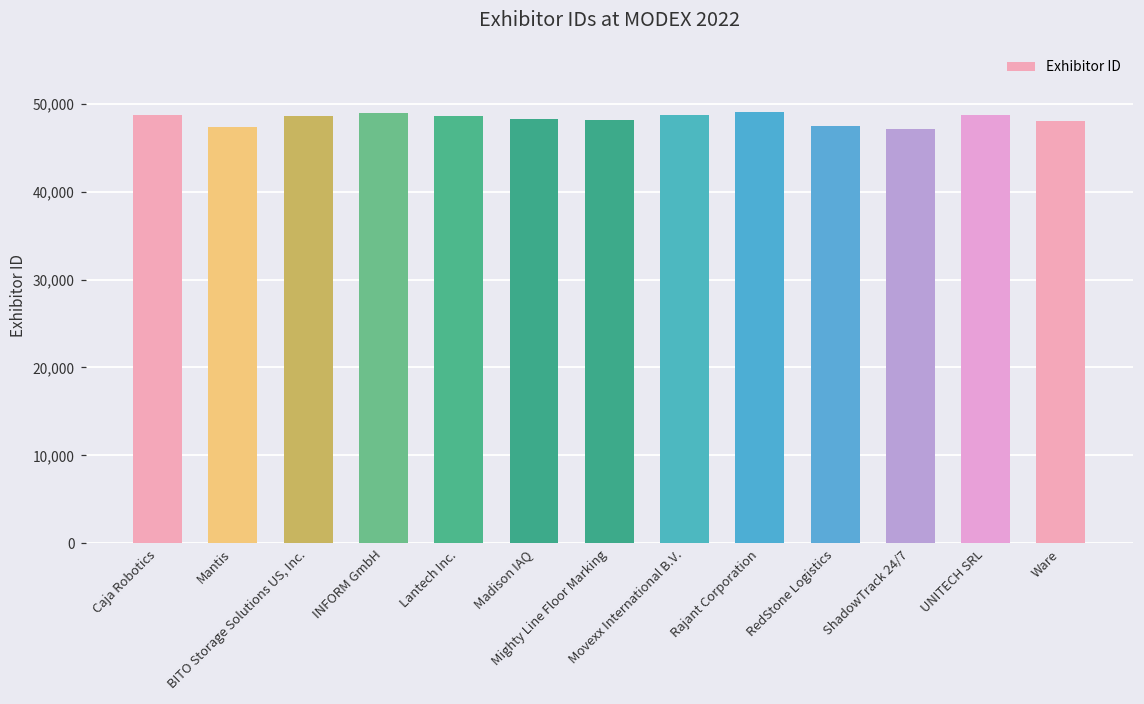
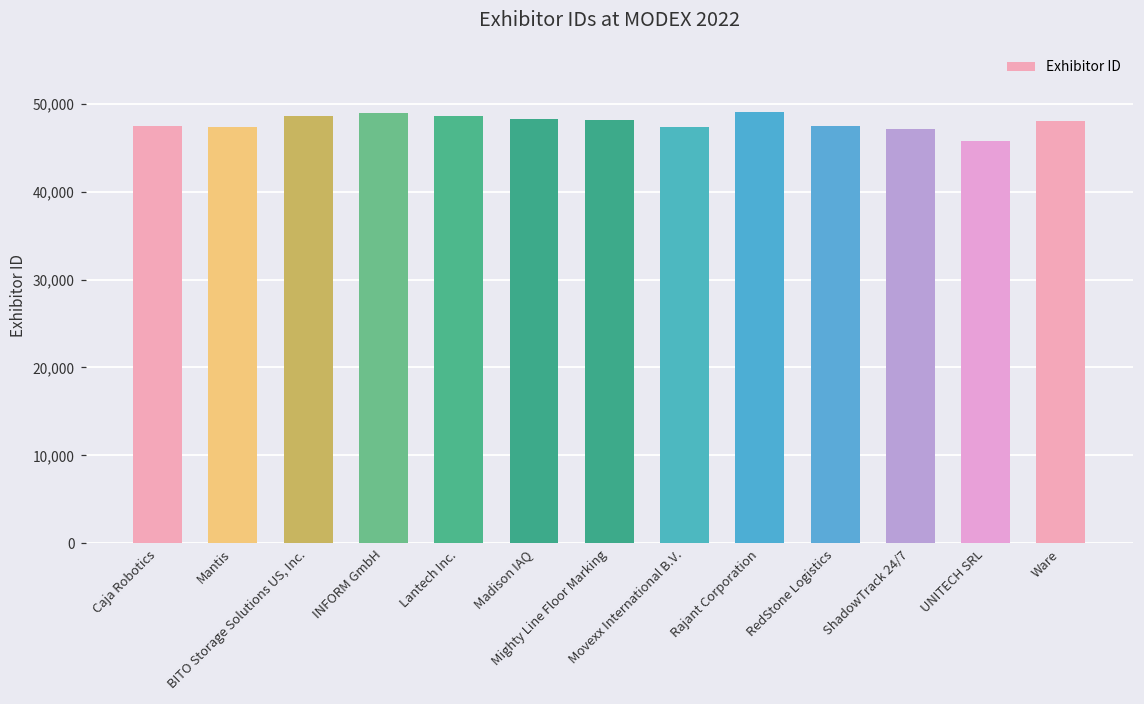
Caja Robotics: 49,000 -> 48,000
Movexx International B.V.: 49,000 -> 47,000
UNITECH SRL: 49,000 -> 46,000
